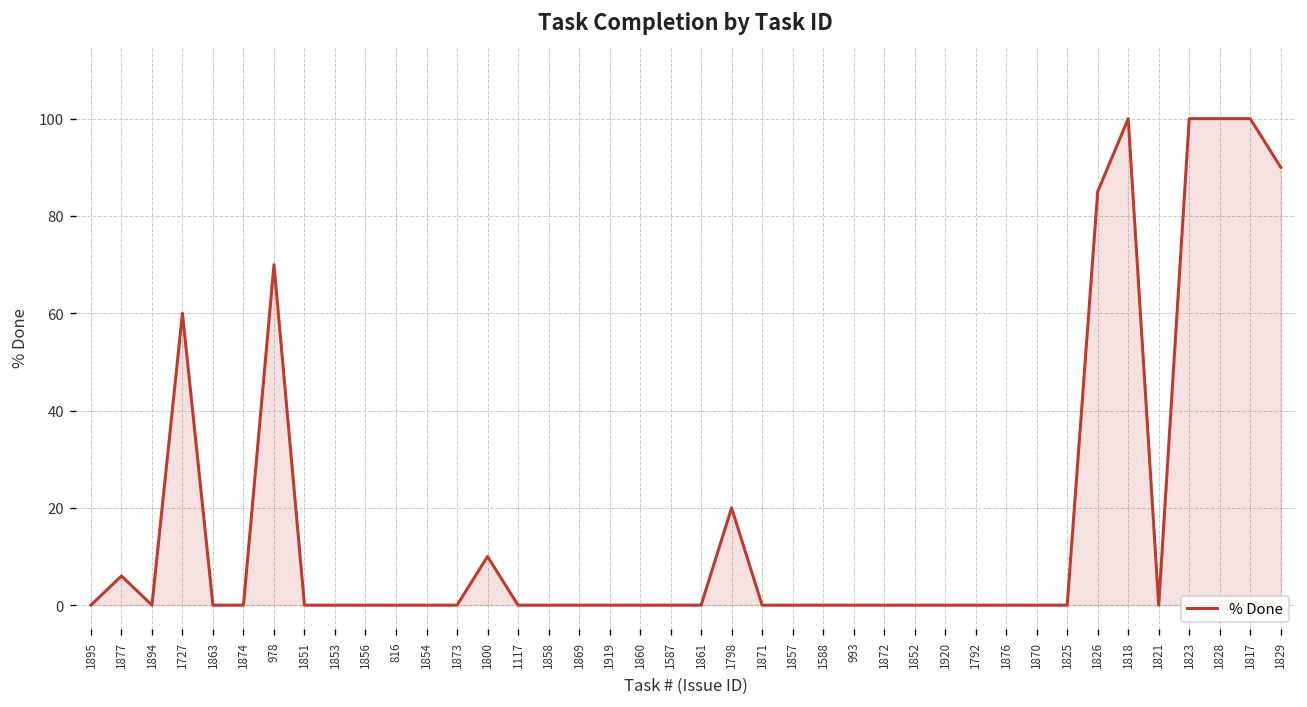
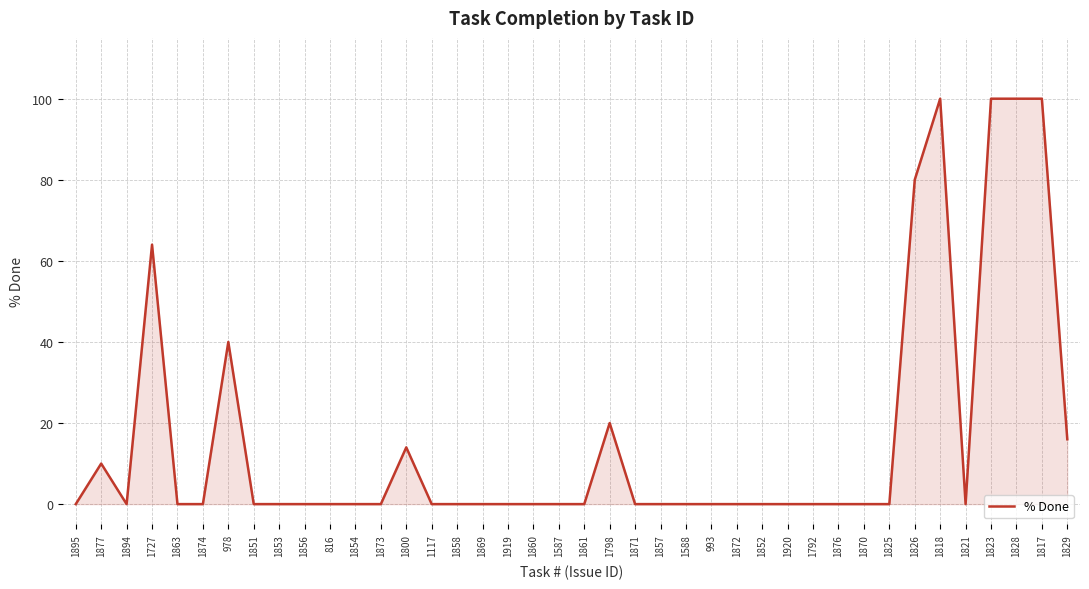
1877: 6 -> 10
1727: 60 -> 64
978: 70 -> 40
1800: 10 -> 14
1826: 85 -> 80
1829: 90 -> 16
